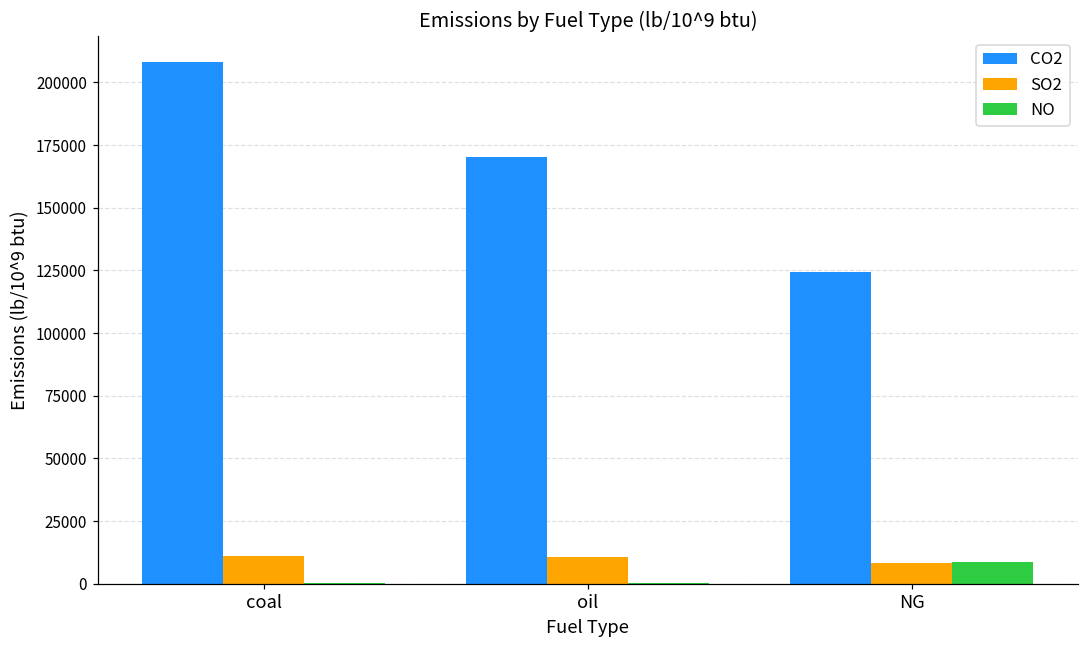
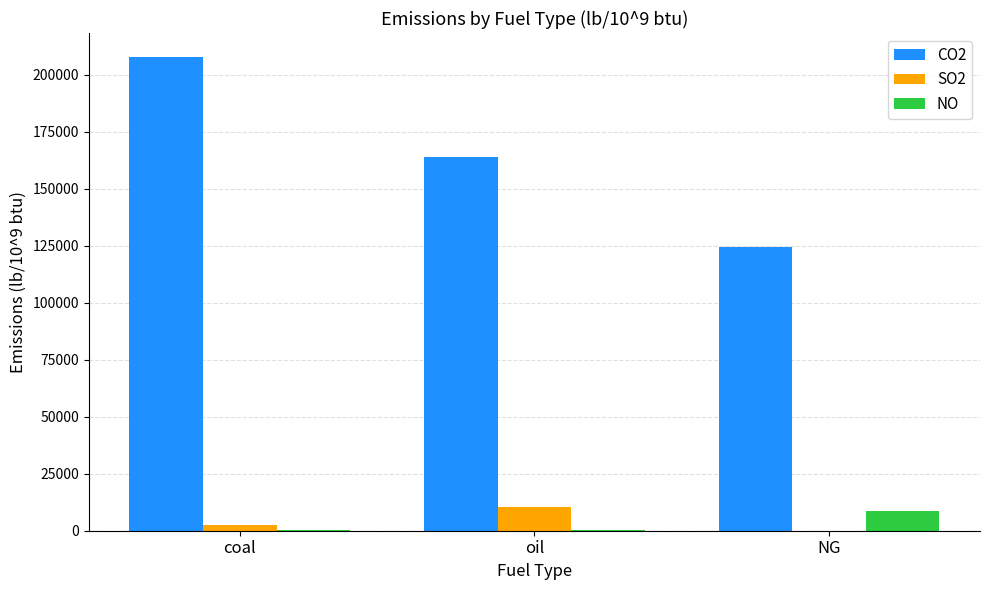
SO2, coal: 11000 -> 3000
CO2, oil: 170000 -> 164000
SO2, NG: 8000 -> 0
